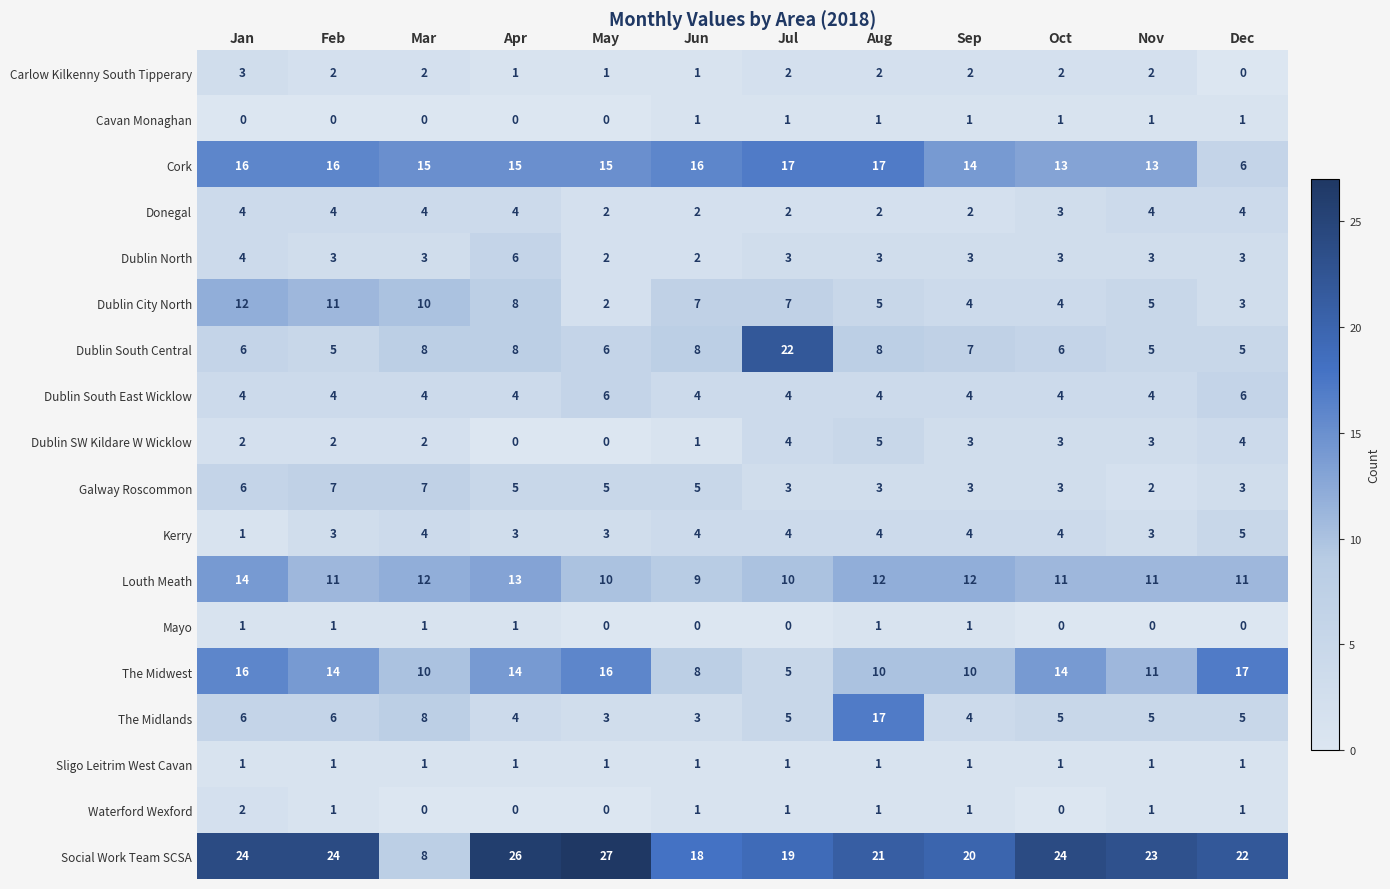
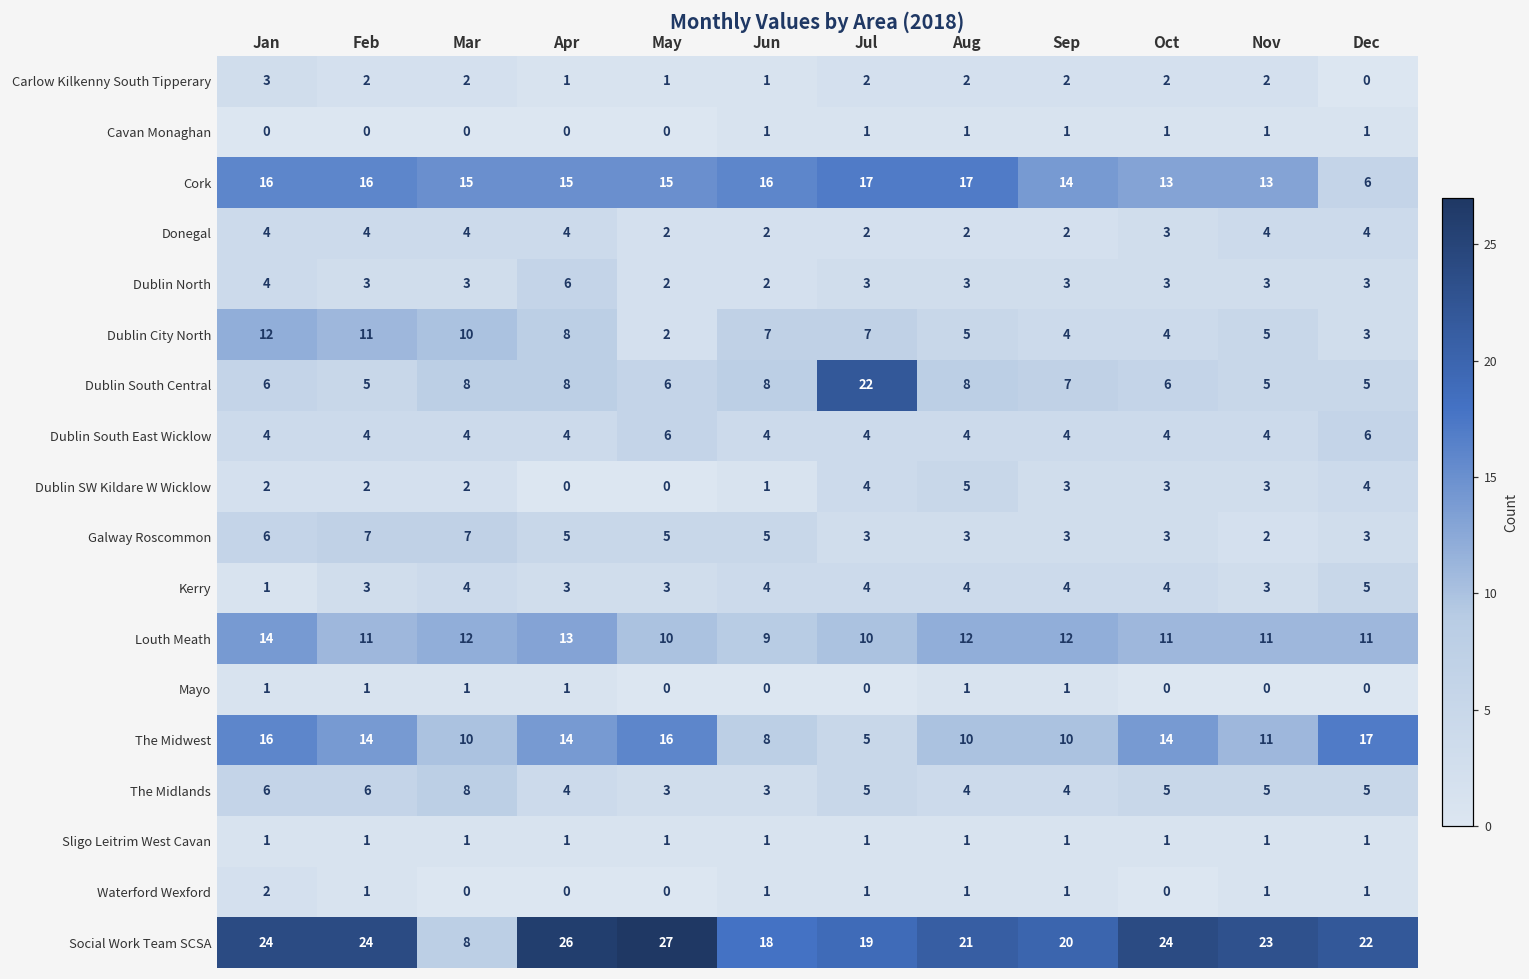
The Midlands, Aug: 17 -> 4
